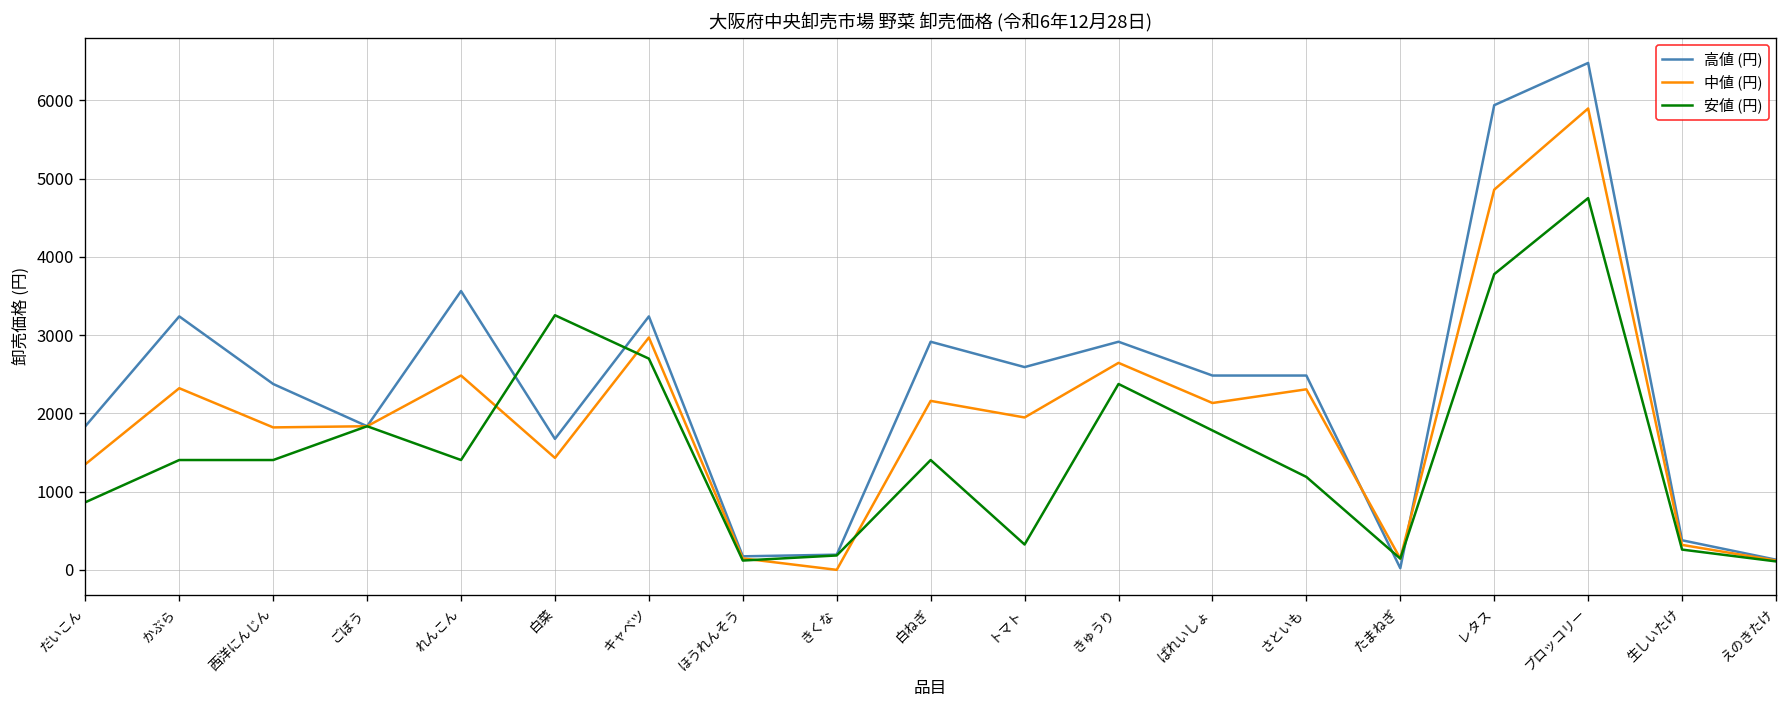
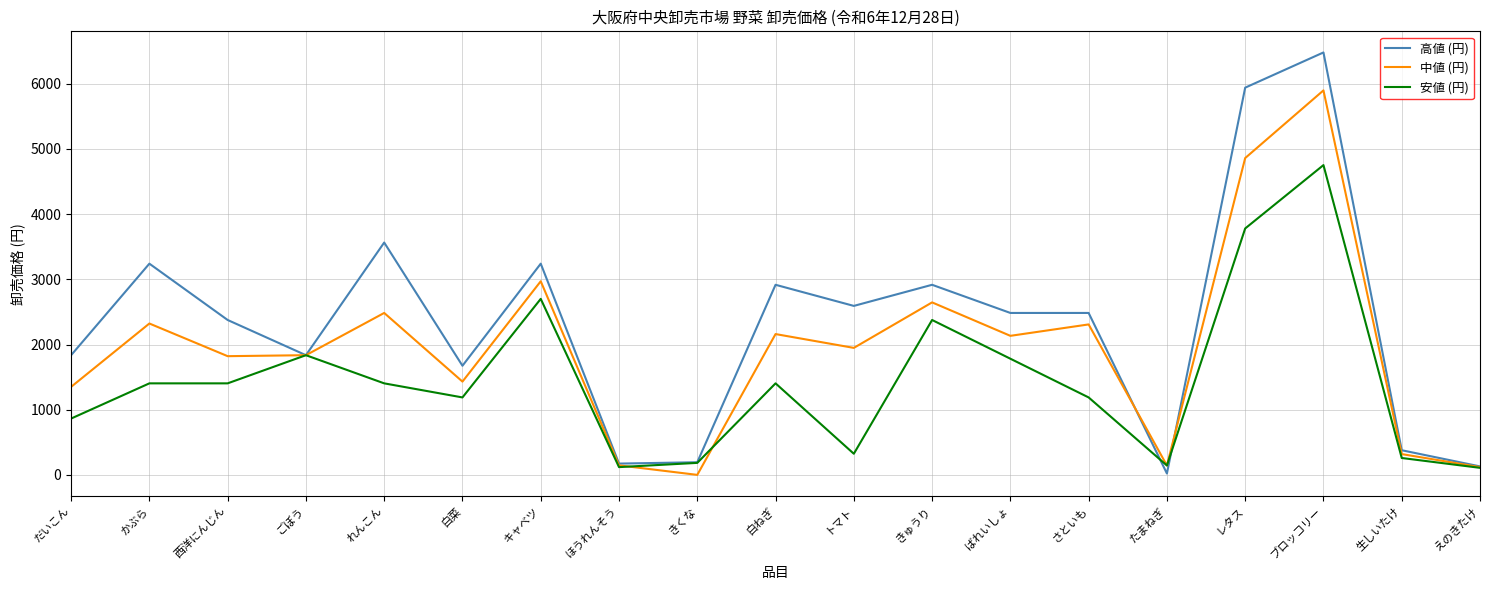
安値 (円), 白菜: 3300 -> 1200
